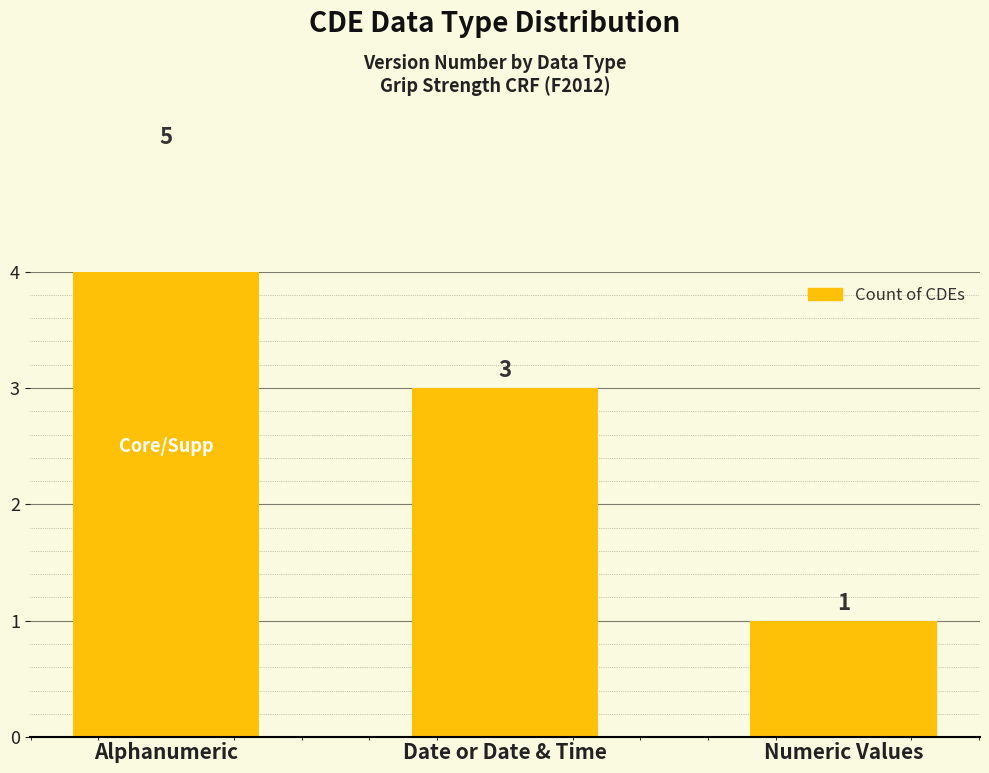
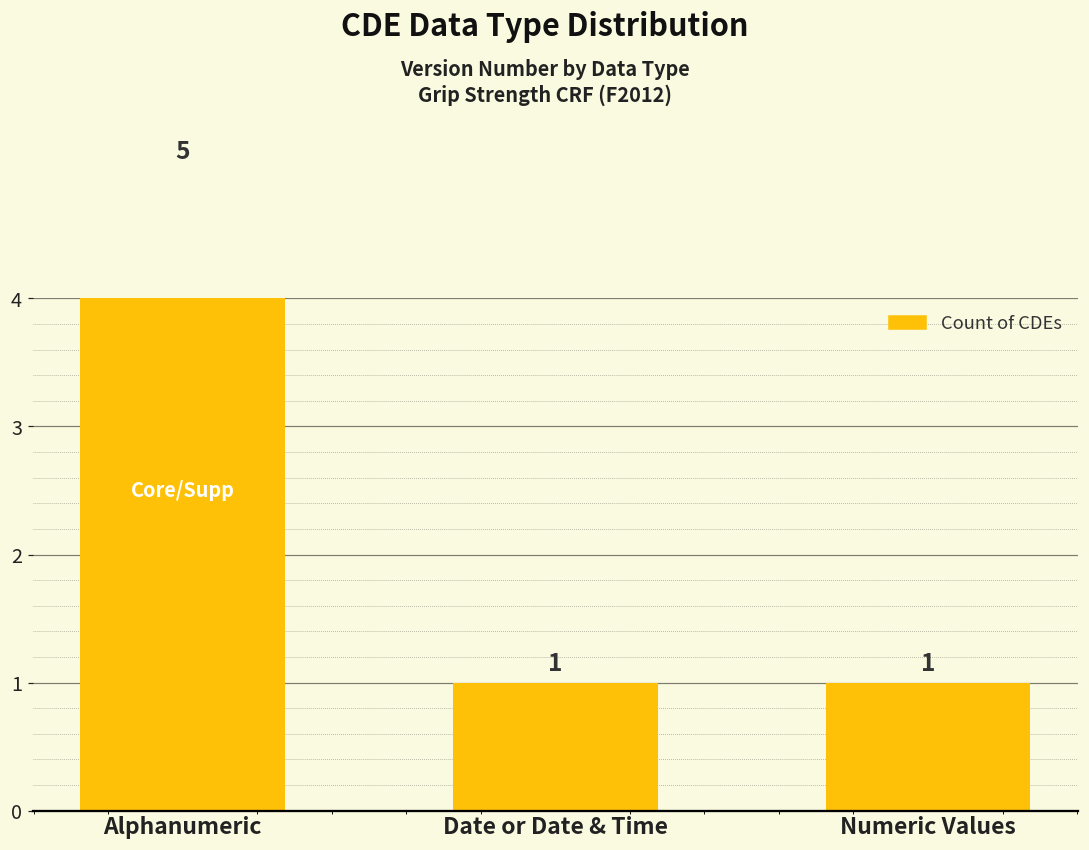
Date or Date & Time: 3 -> 1
